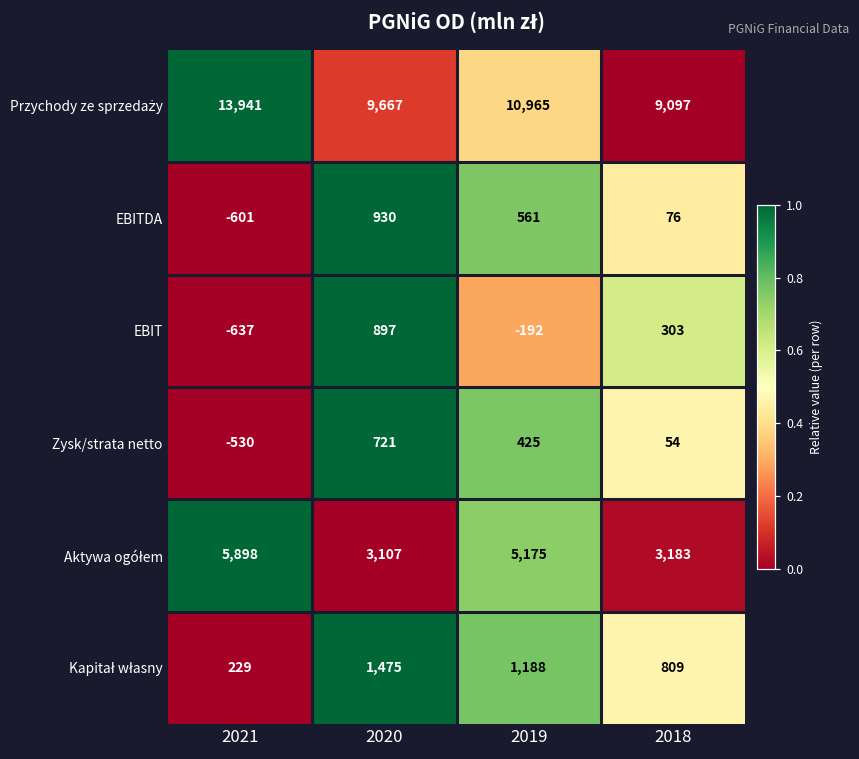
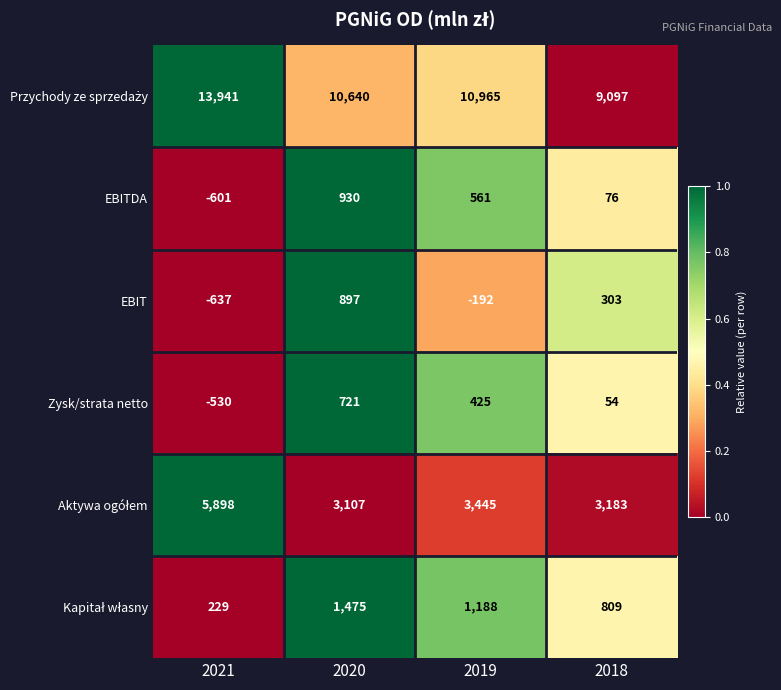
Przychody ze sprzedaży, 2020: 9,667 -> 10,640
Aktywa ogółem, 2019: 5,175 -> 3,445
